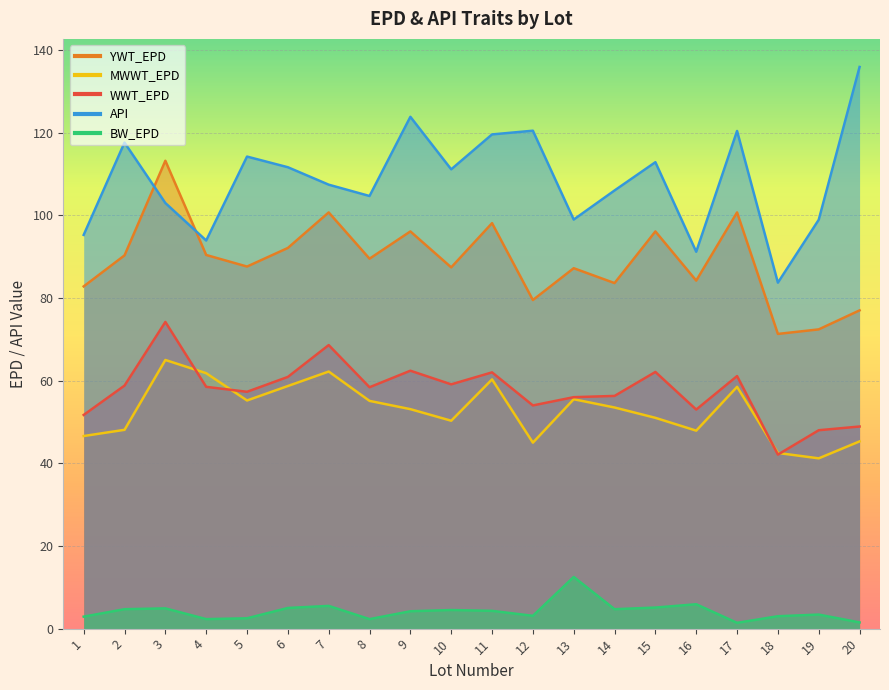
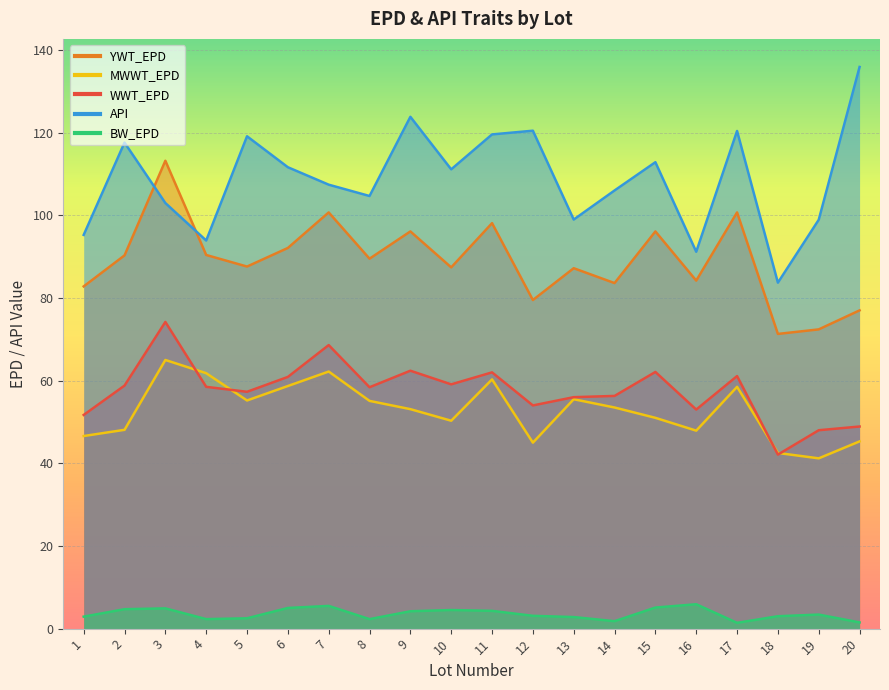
API, 5: 114 -> 119
BW_EPD, 13: 13 -> 3
BW_EPD, 14: 5 -> 2
